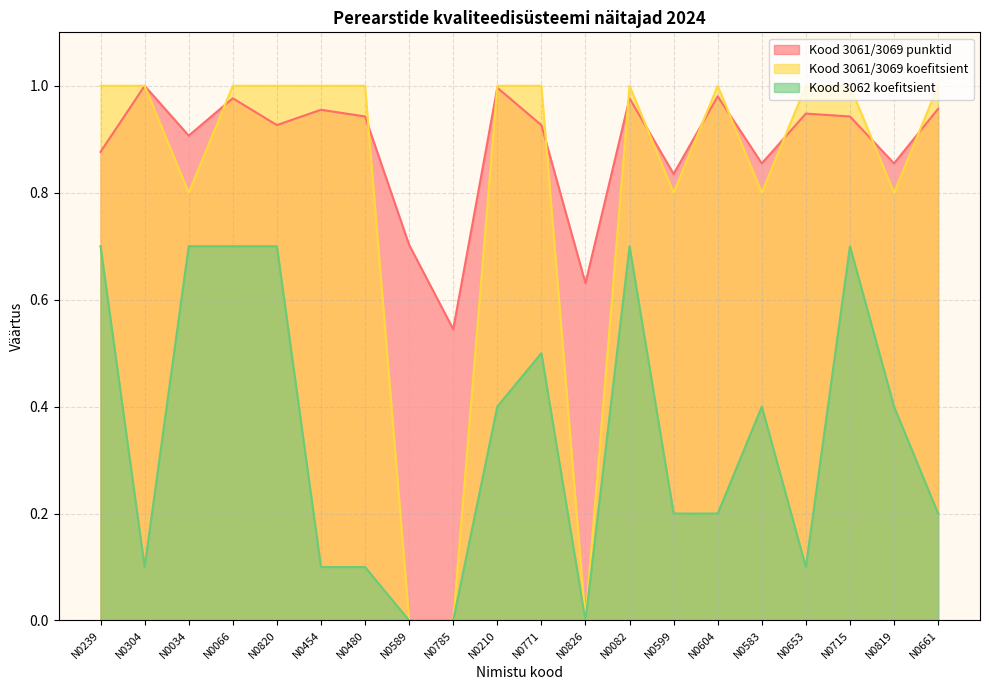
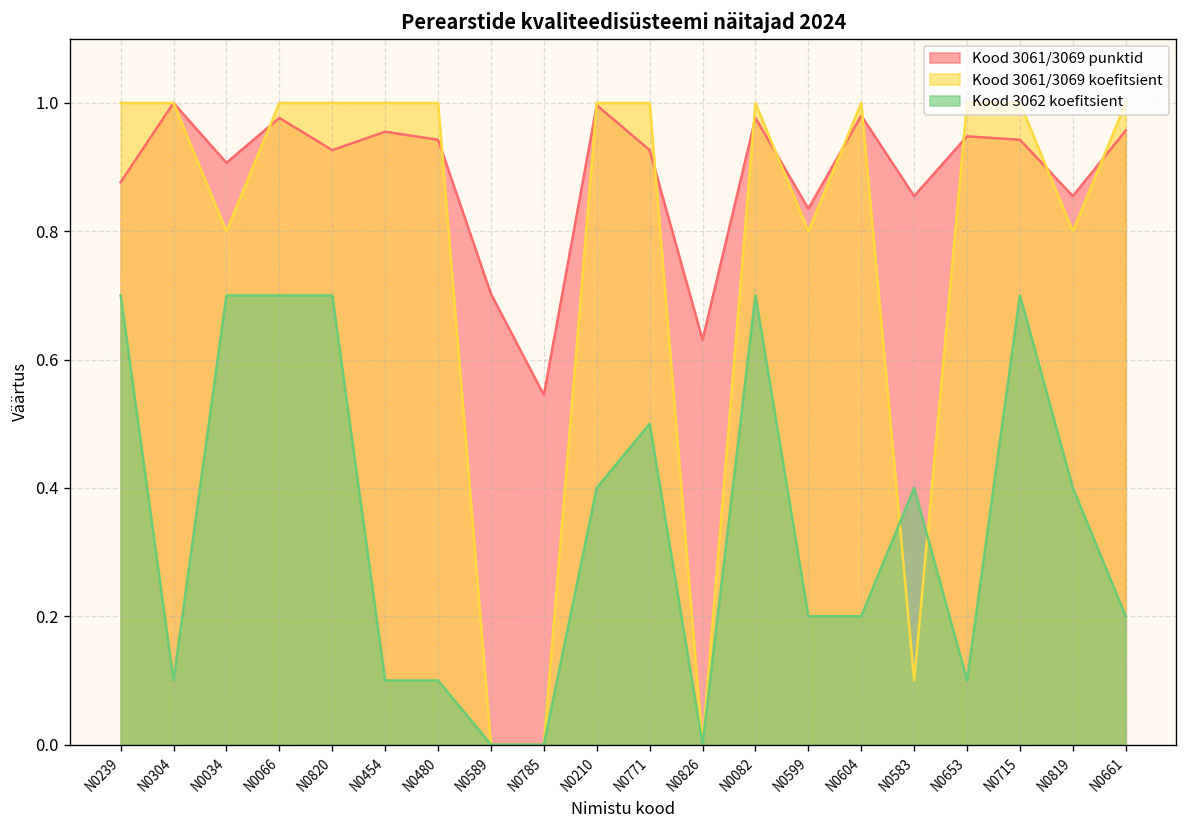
Kood 3061/3069 koefitsient, N0583: 0.8 -> 0.1
